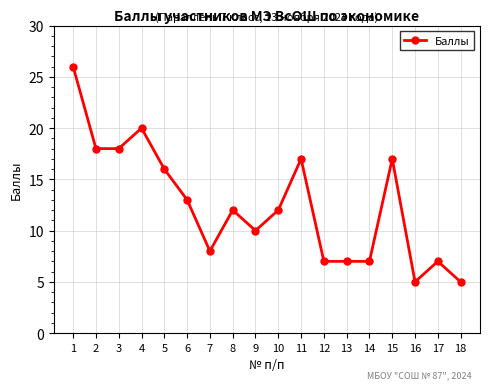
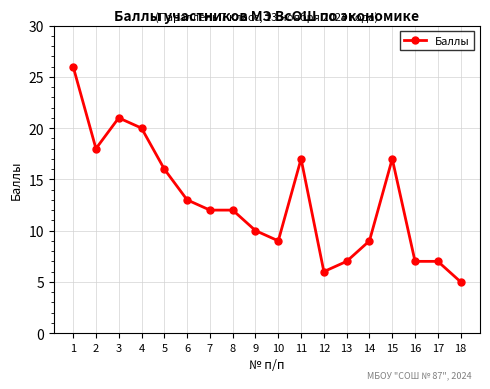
3: 18 -> 21
7: 8 -> 12
10: 12 -> 9
12: 7 -> 6
14: 7 -> 9
16: 5 -> 7
